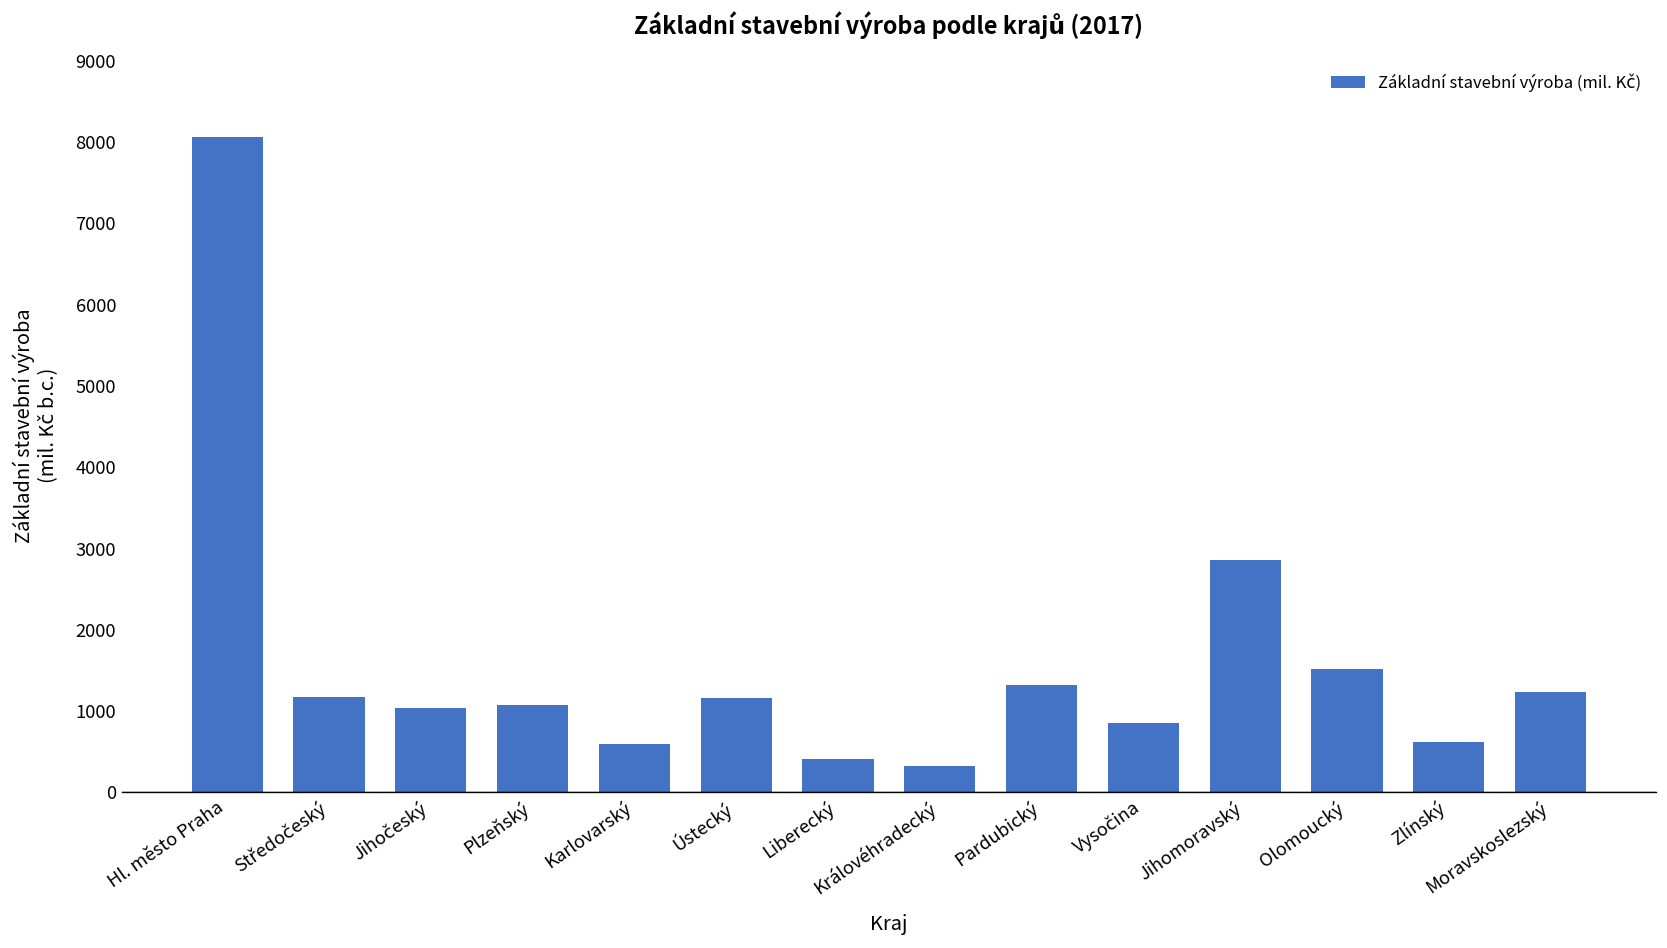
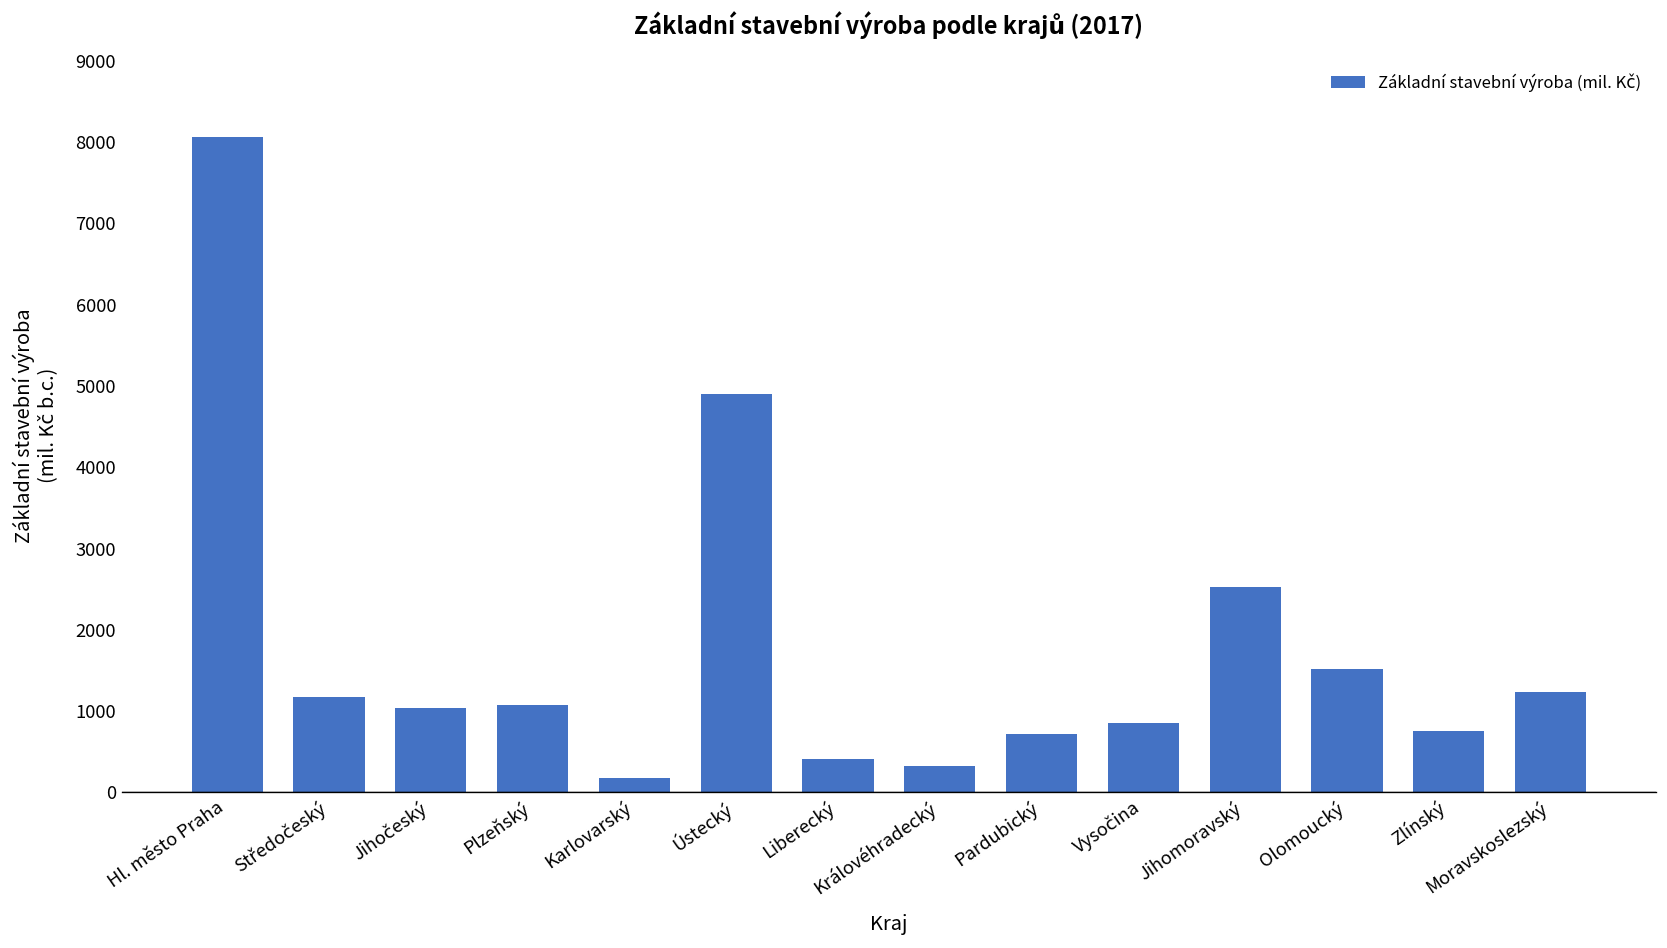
Karlovarský: 600 -> 200
Ústecký: 1200 -> 4900
Pardubický: 1300 -> 700
Jihomoravský: 2900 -> 2500
Zlínský: 600 -> 800
